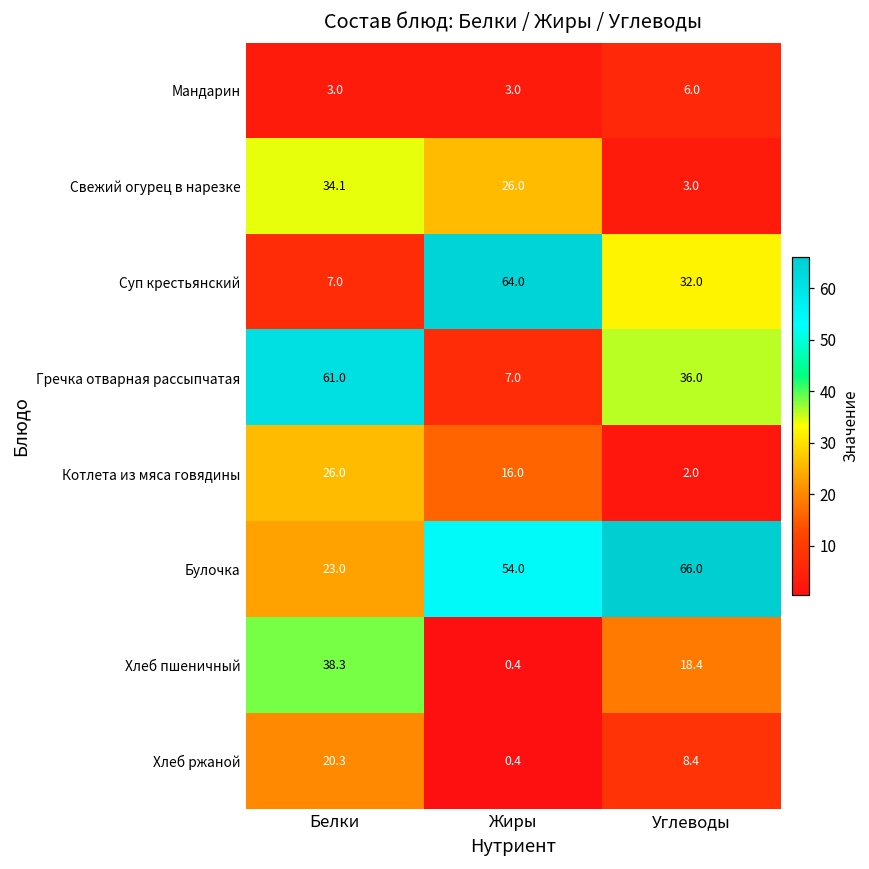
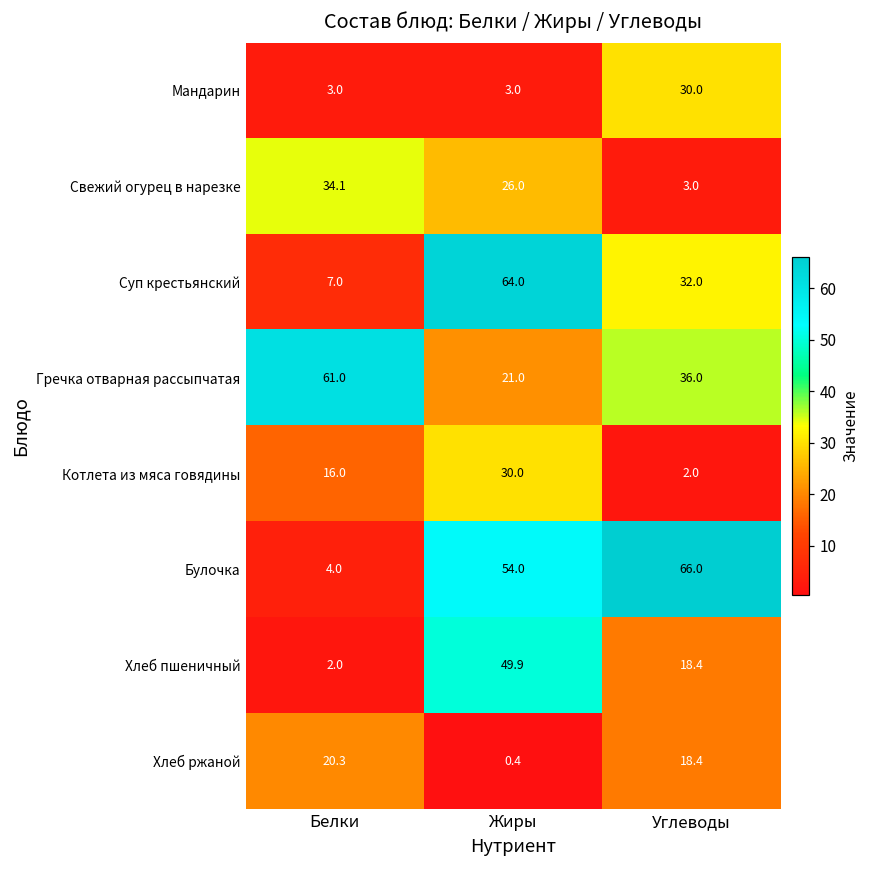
Мандарин, Углеводы: 6.0 -> 30.0
Гречка отварная рассыпчатая, Жиры: 7.0 -> 21.0
Котлета из мяса говядины, Белки: 26.0 -> 16.0
Котлета из мяса говядины, Жиры: 16.0 -> 30.0
Булочка, Белки: 23.0 -> 4.0
Хлеб пшеничный, Белки: 38.3 -> 2.0
Хлеб пшеничный, Жиры: 0.4 -> 49.9
Хлеб ржаной, Углеводы: 8.4 -> 18.4
